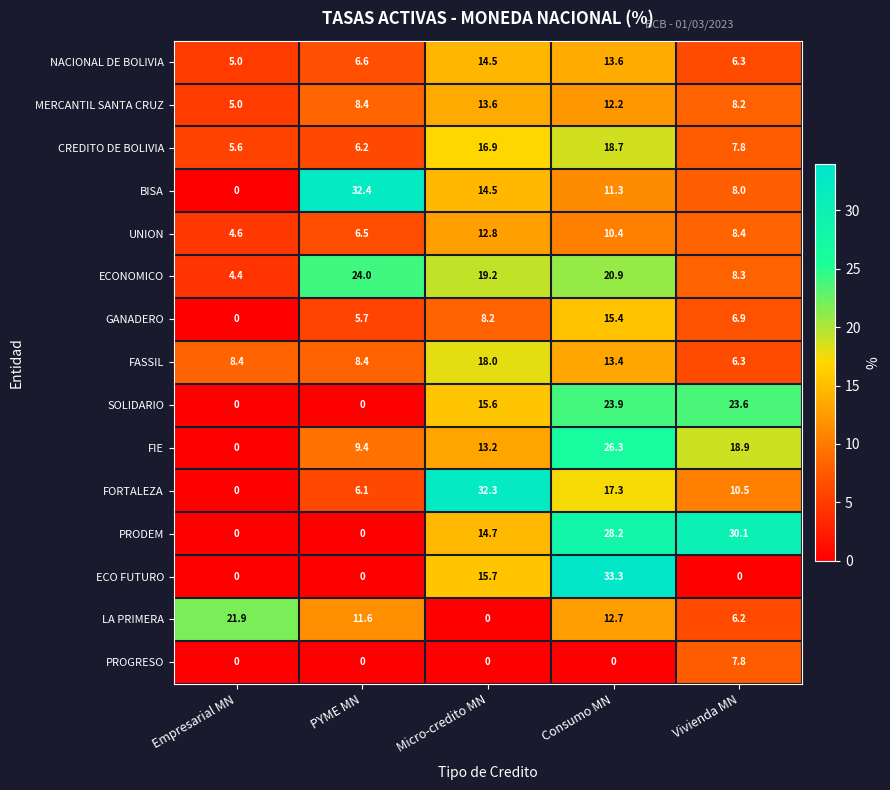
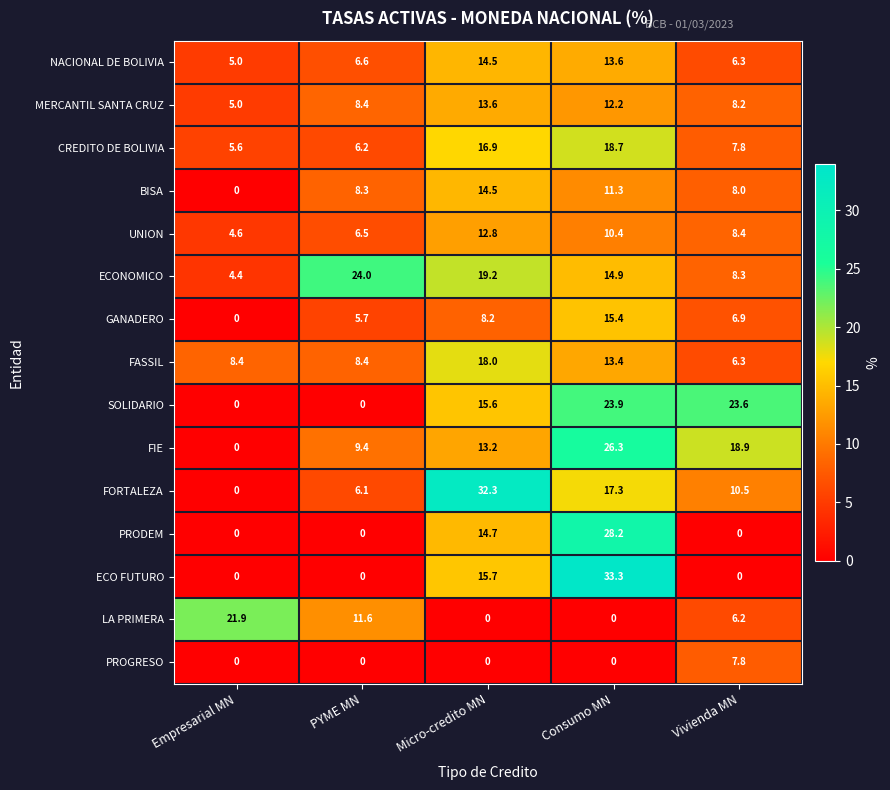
BISA, PYME MN: 32.4 -> 8.3
ECONOMICO, Consumo MN: 20.9 -> 14.9
PRODEM, Vivienda MN: 30.1 -> 0
LA PRIMERA, Consumo MN: 12.7 -> 0
